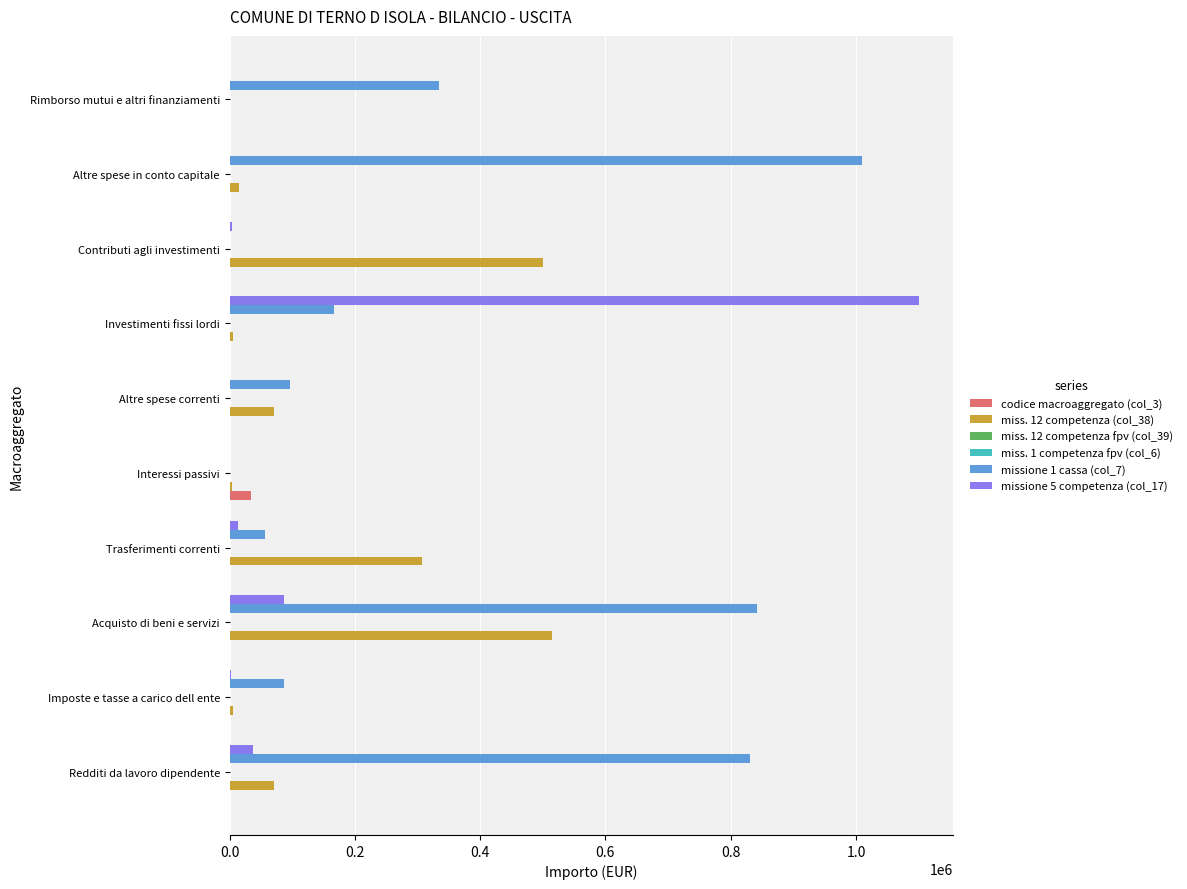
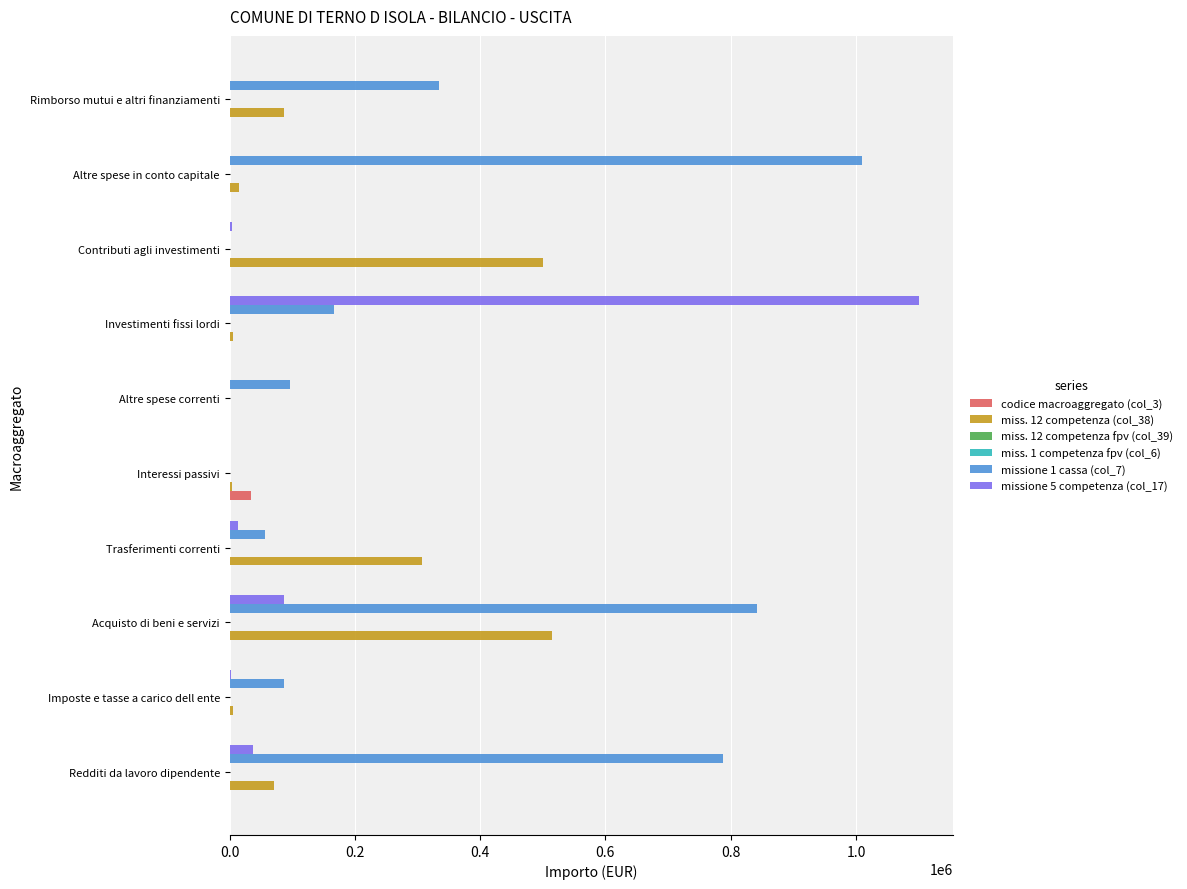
miss. 12 competenza (col_38), Rimborso mutui e altri finanziamenti: 0 -> 90000
miss. 12 competenza (col_38), Altre spese correnti: 70000 -> 0
missione 1 cassa (col_7), Redditi da lavoro dipendente: 830000 -> 790000
